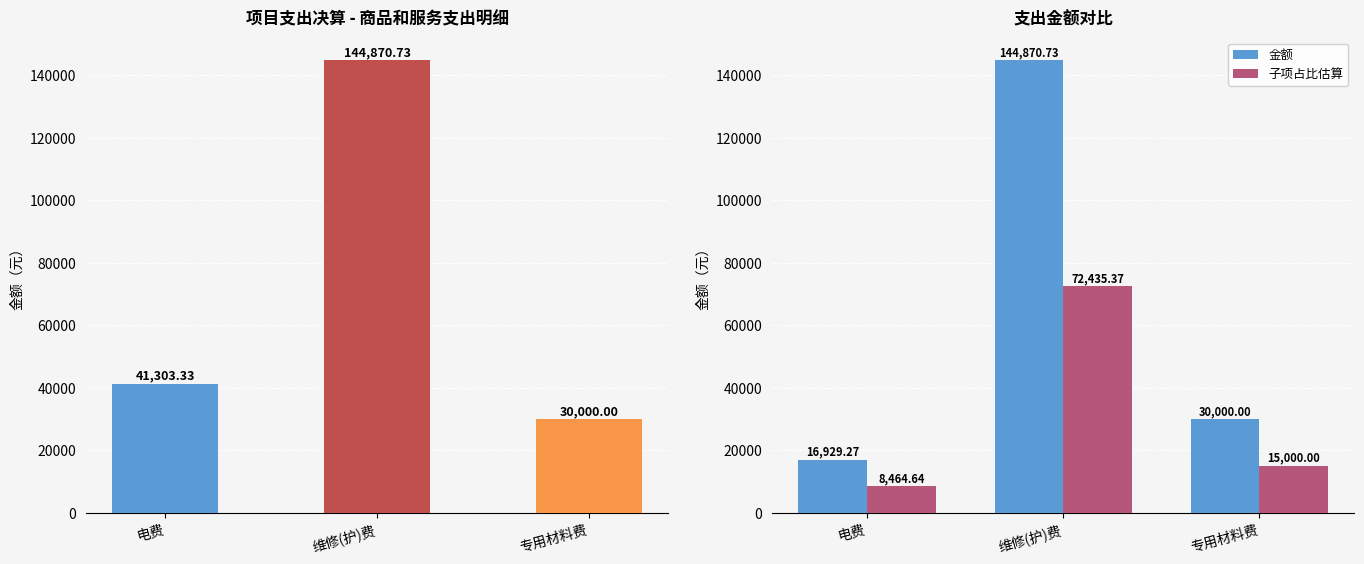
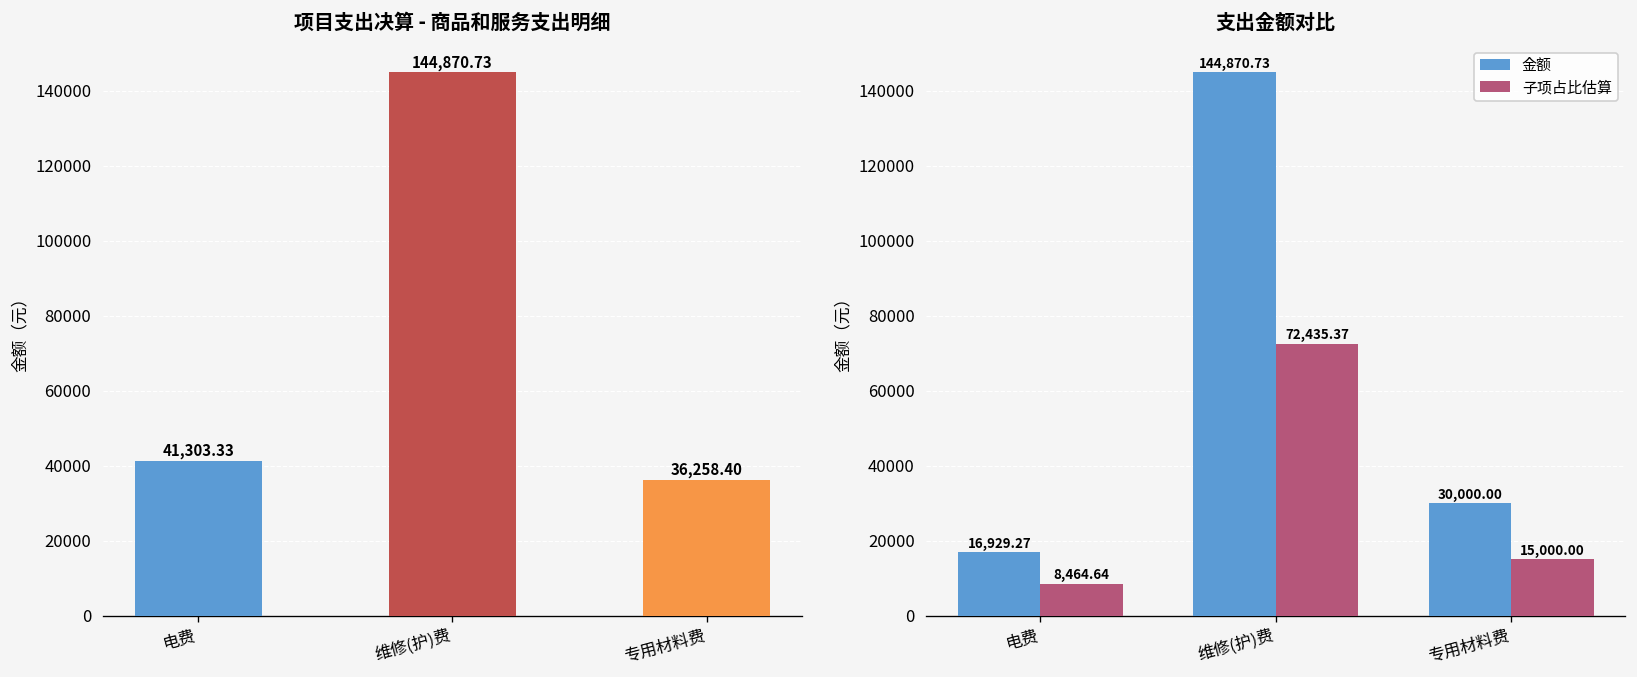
项目支出决算 - 商品和服务支出明细, 专用材料费: 30,000.00 -> 36,258.40
